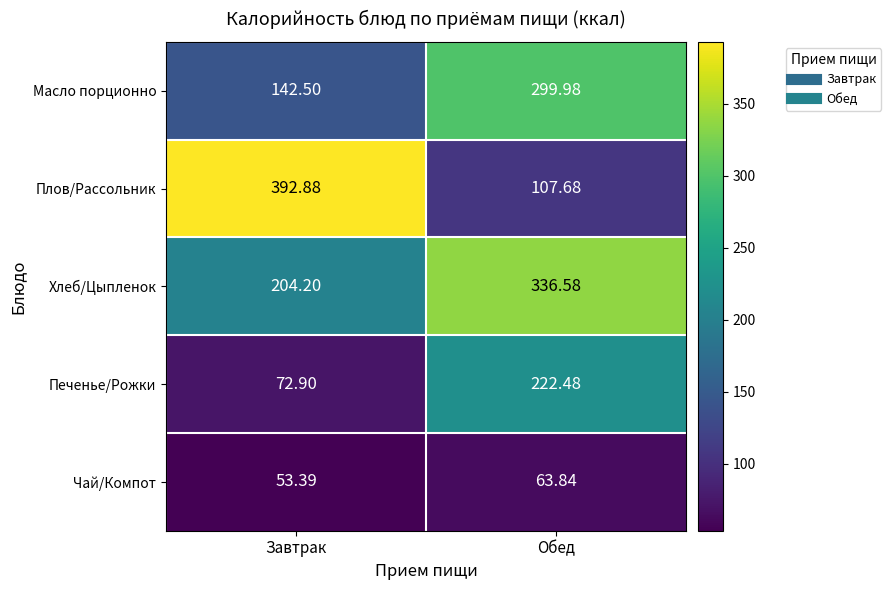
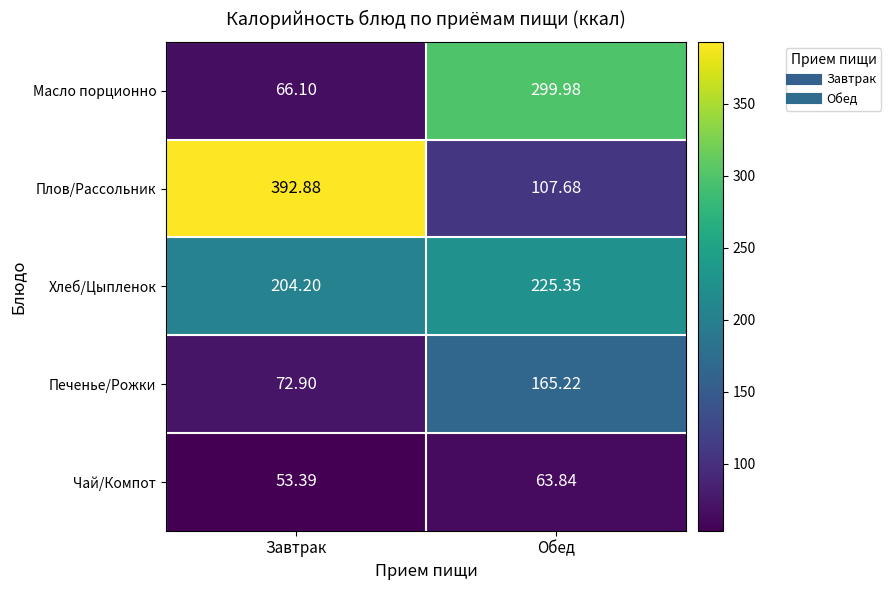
Масло порционно, Завтрак: 142.50 -> 66.10
Хлеб/Цыпленок, Обед: 336.58 -> 225.35
Печенье/Рожки, Обед: 222.48 -> 165.22
